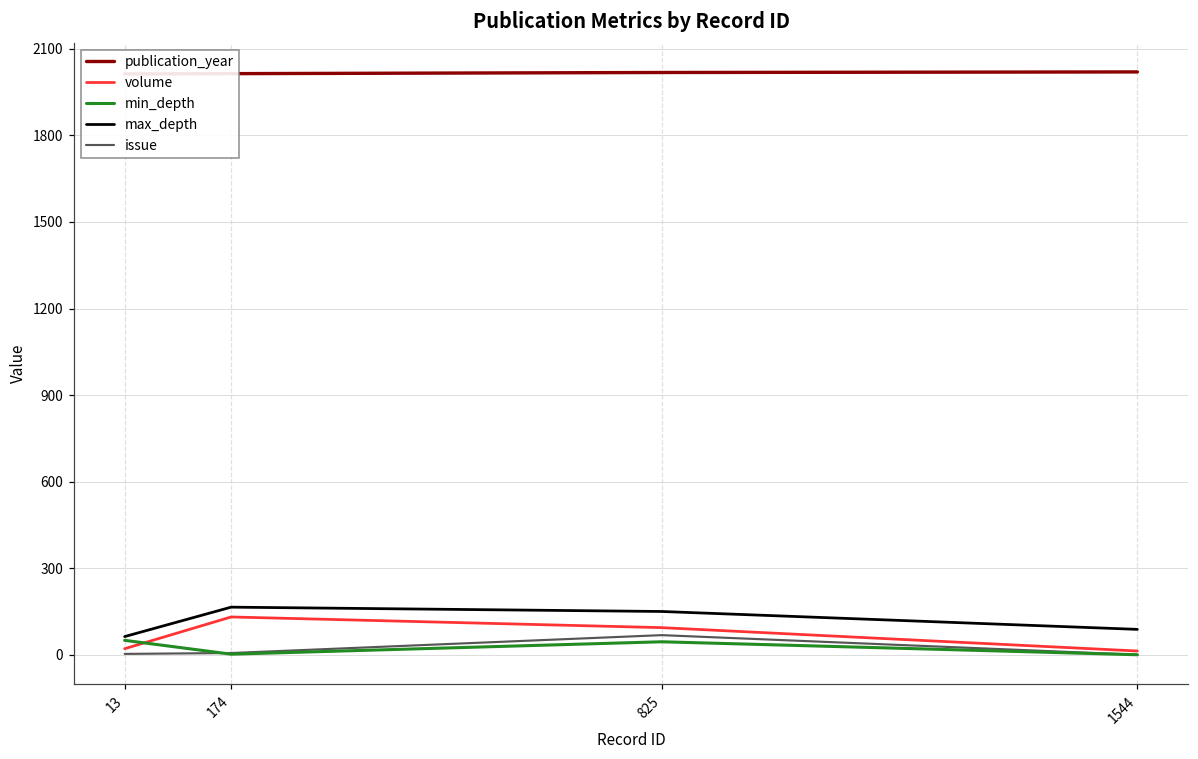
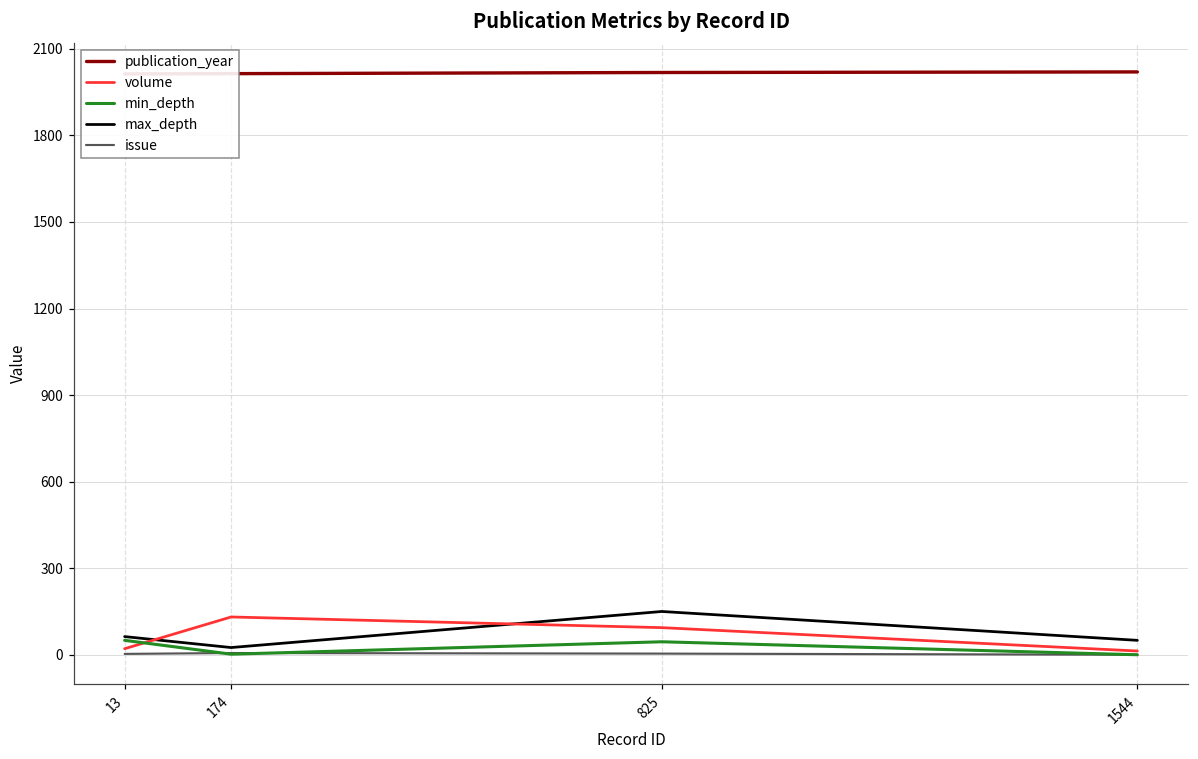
max_depth, 174: 170 -> 30
issue, 825: 70 -> 0
max_depth, 1544: 90 -> 50
